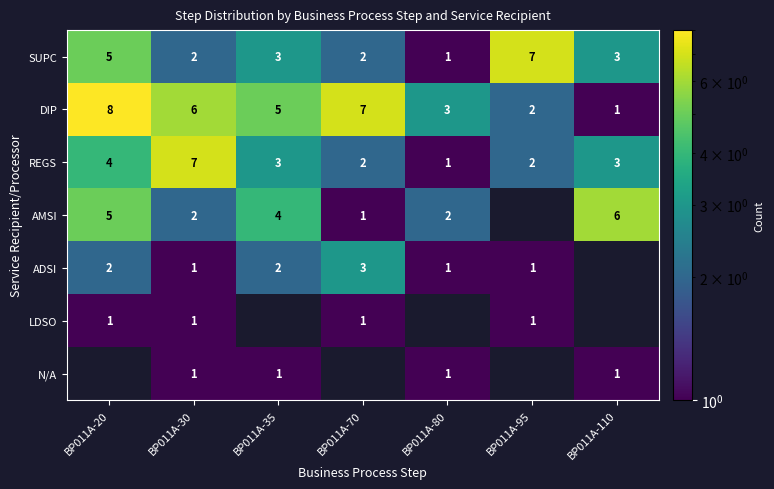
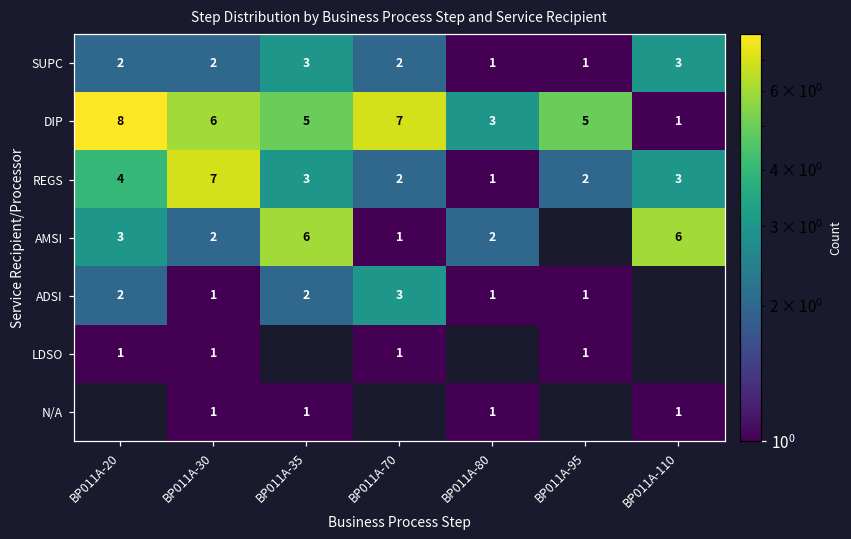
SUPC, BP011A-20: 5 -> 2
SUPC, BP011A-95: 7 -> 1
DIP, BP011A-95: 2 -> 5
AMSI, BP011A-20: 5 -> 3
AMSI, BP011A-35: 4 -> 6
